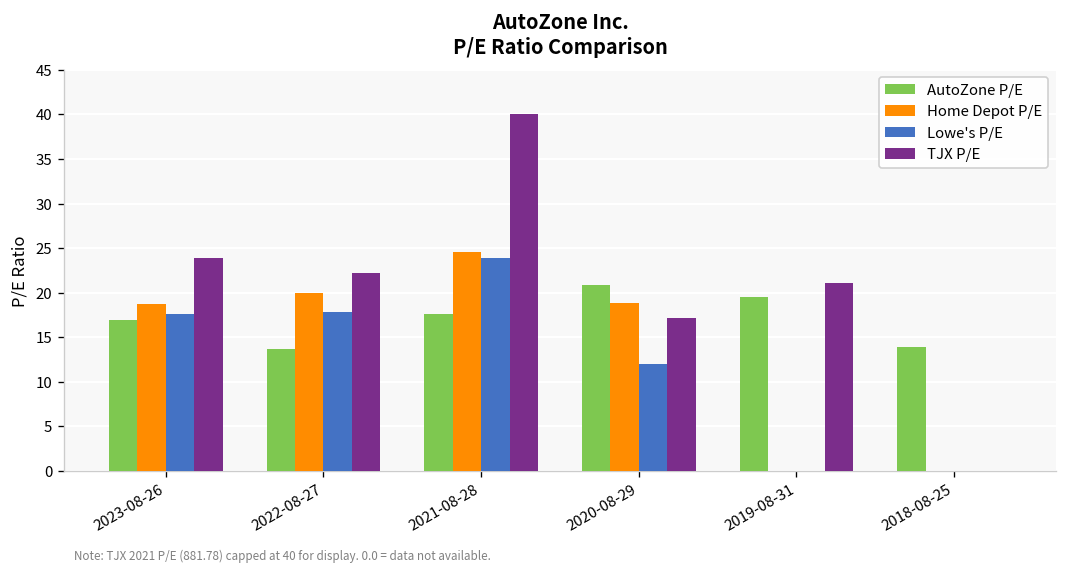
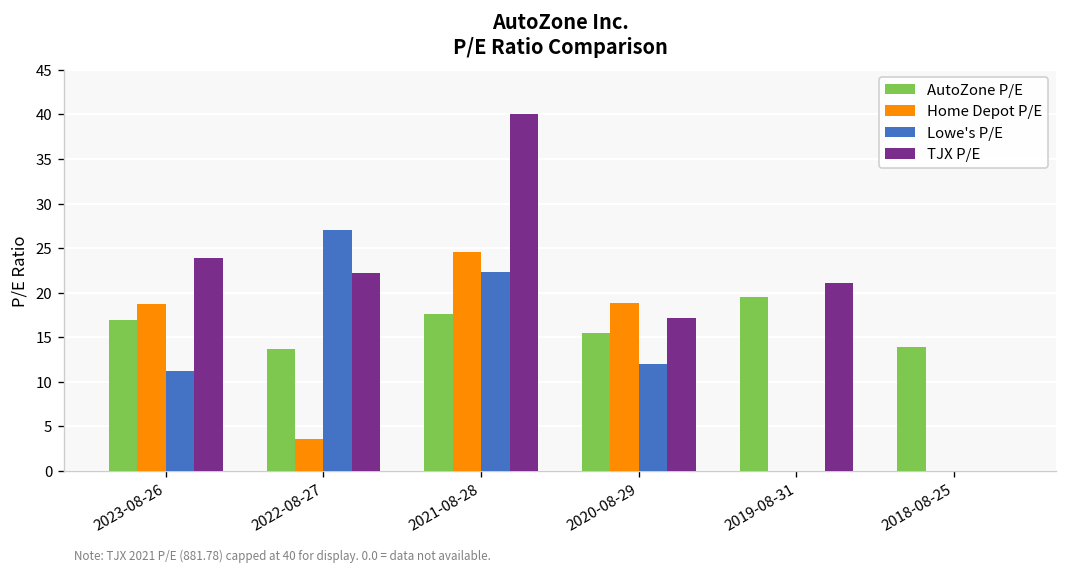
Lowe's P/E, 2023-08-26: 18 -> 11
Home Depot P/E, 2022-08-27: 20 -> 4
Lowe's P/E, 2022-08-27: 18 -> 27
Lowe's P/E, 2021-08-28: 24 -> 22
AutoZone P/E, 2020-08-29: 21 -> 15
